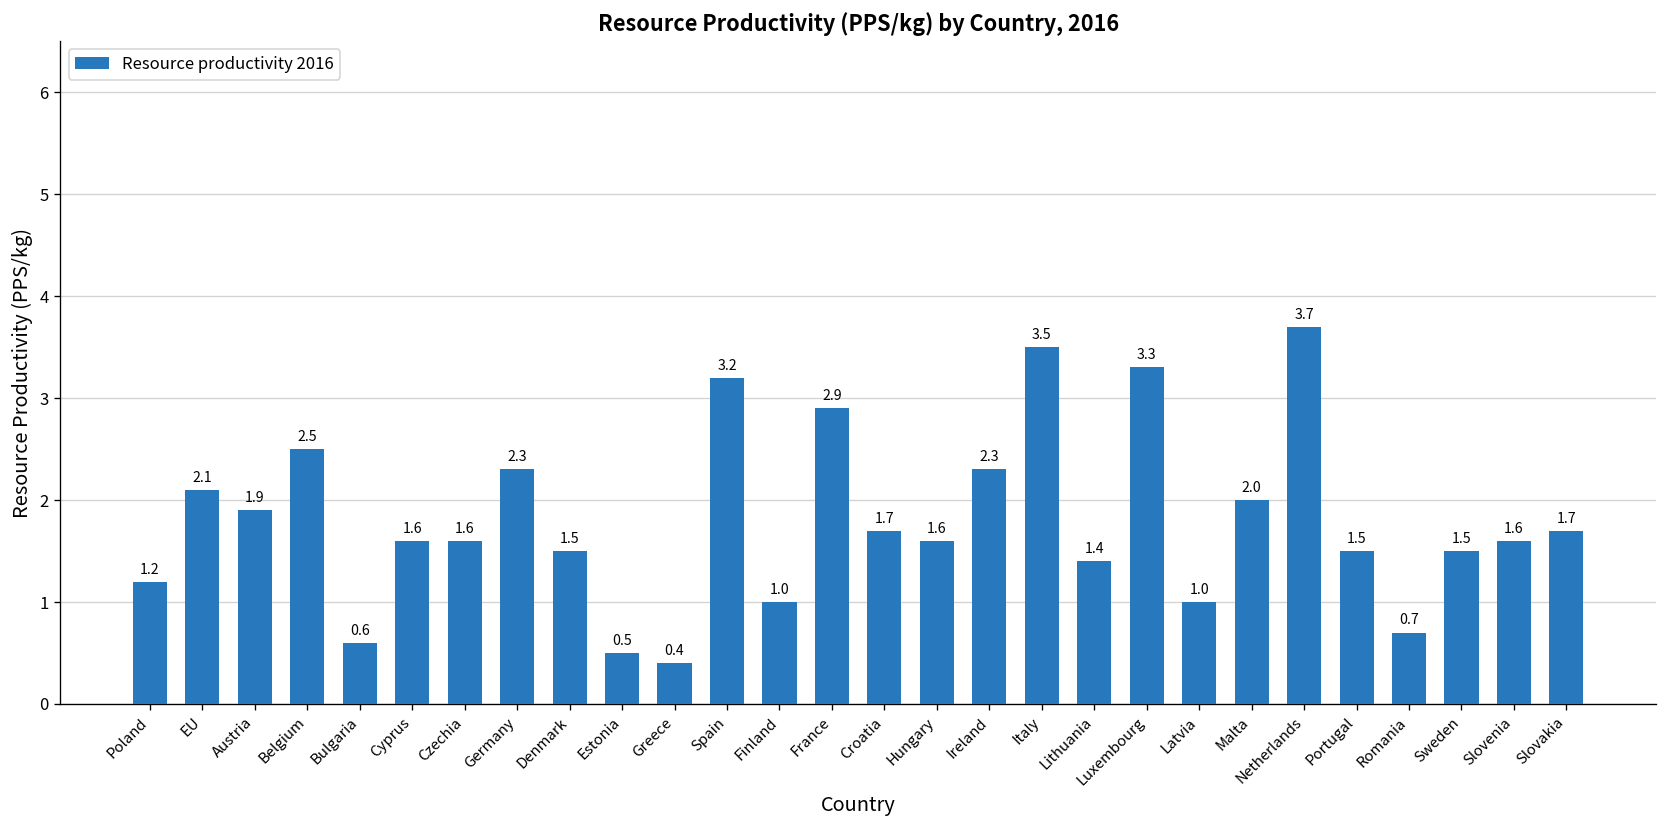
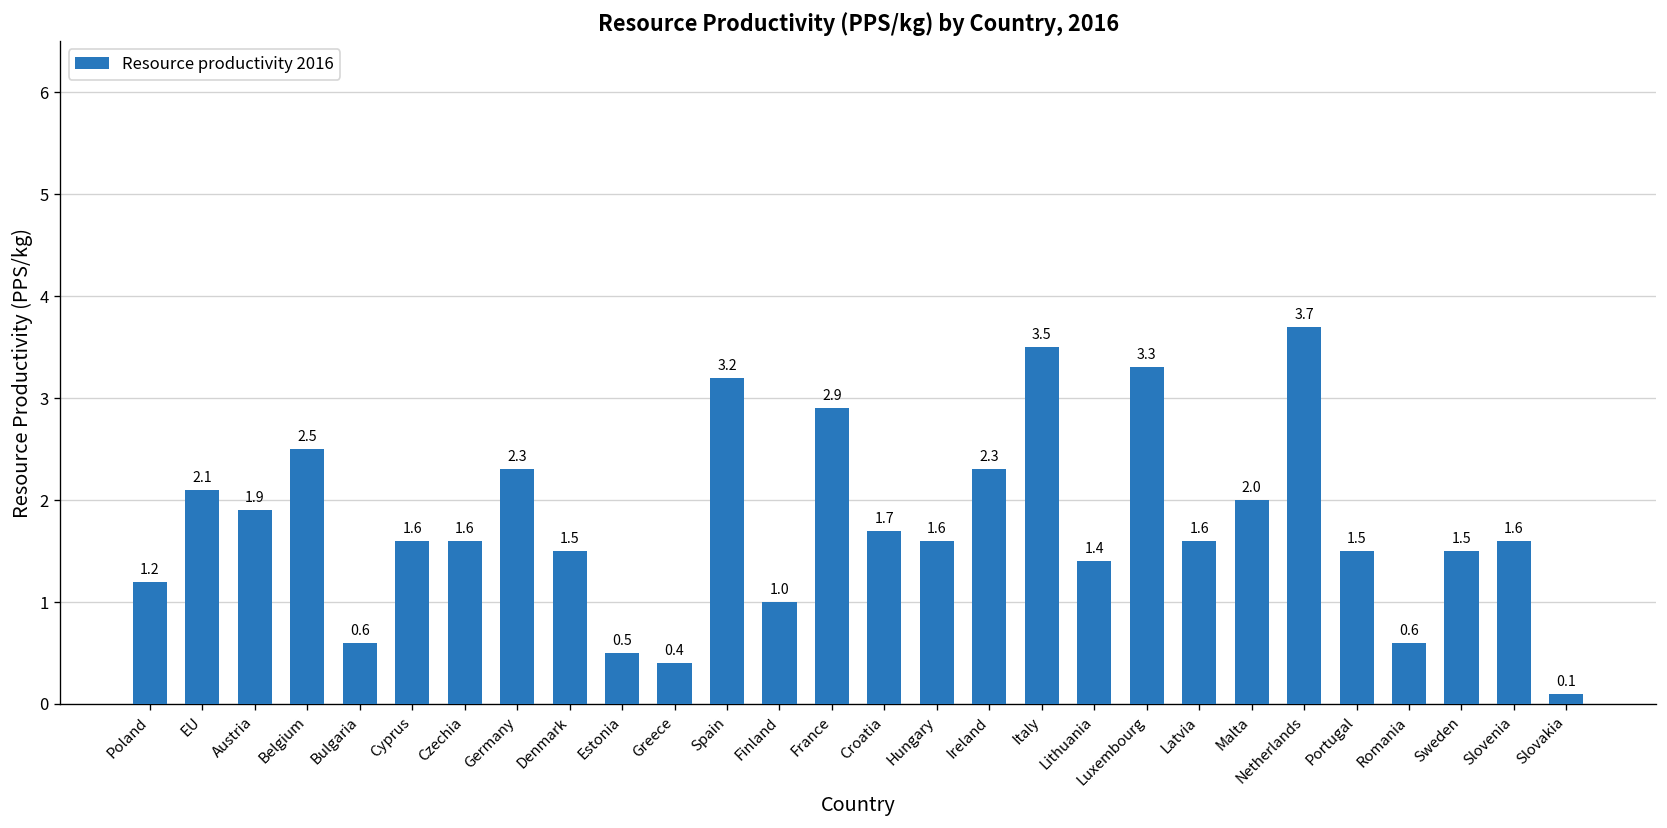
Latvia: 1.0 -> 1.6
Romania: 0.7 -> 0.6
Slovakia: 1.7 -> 0.1
